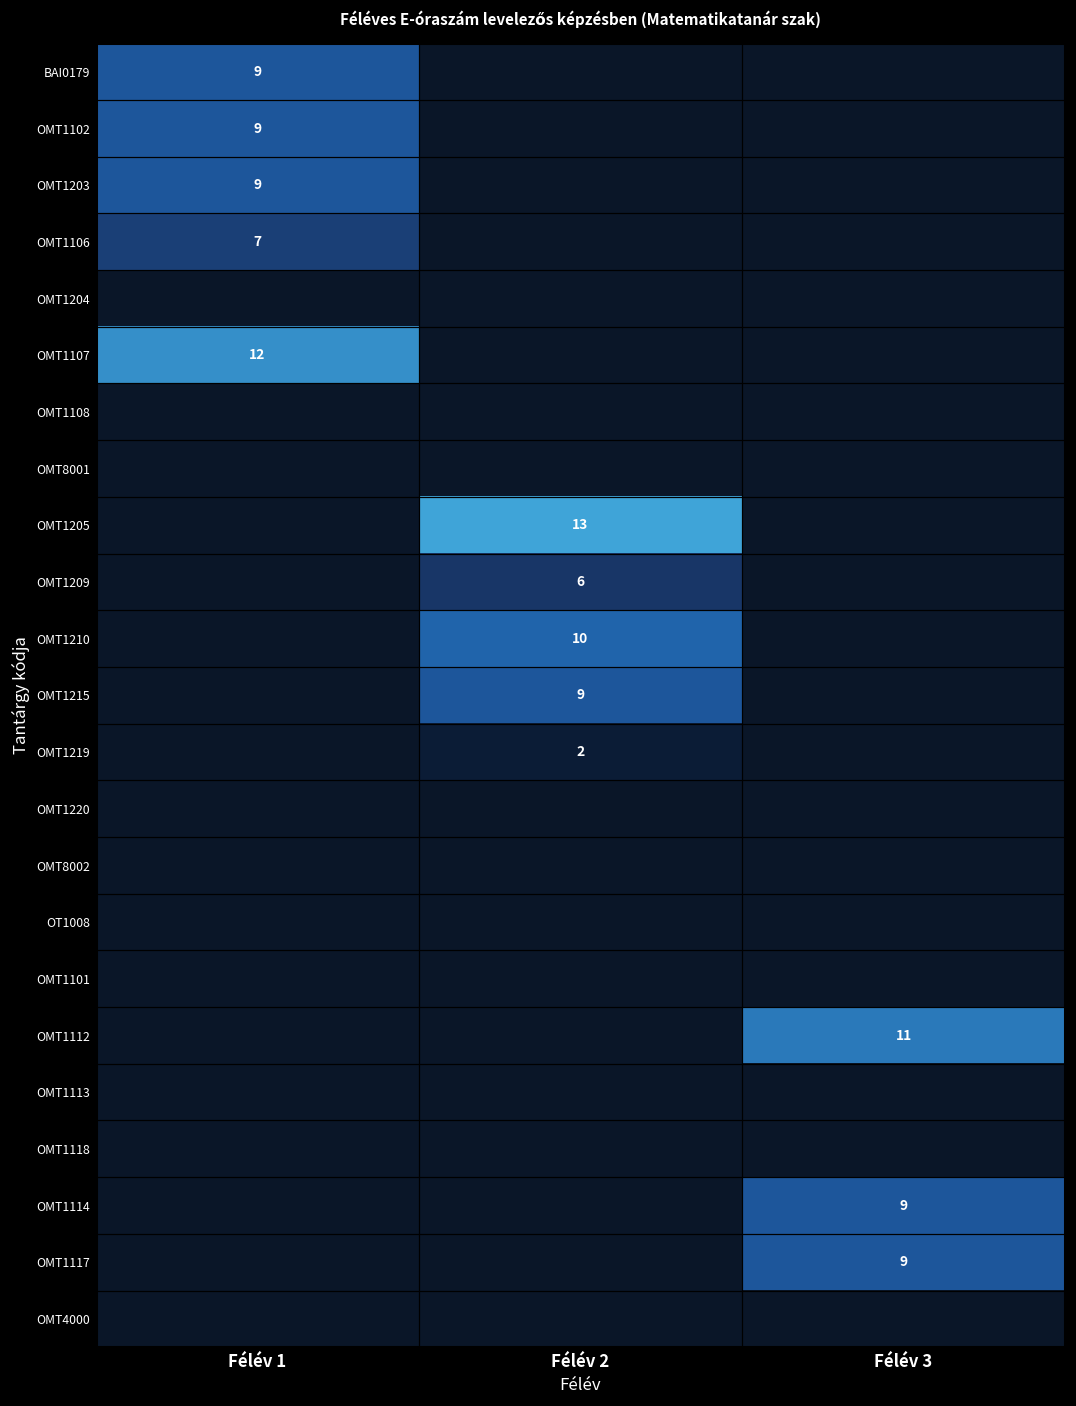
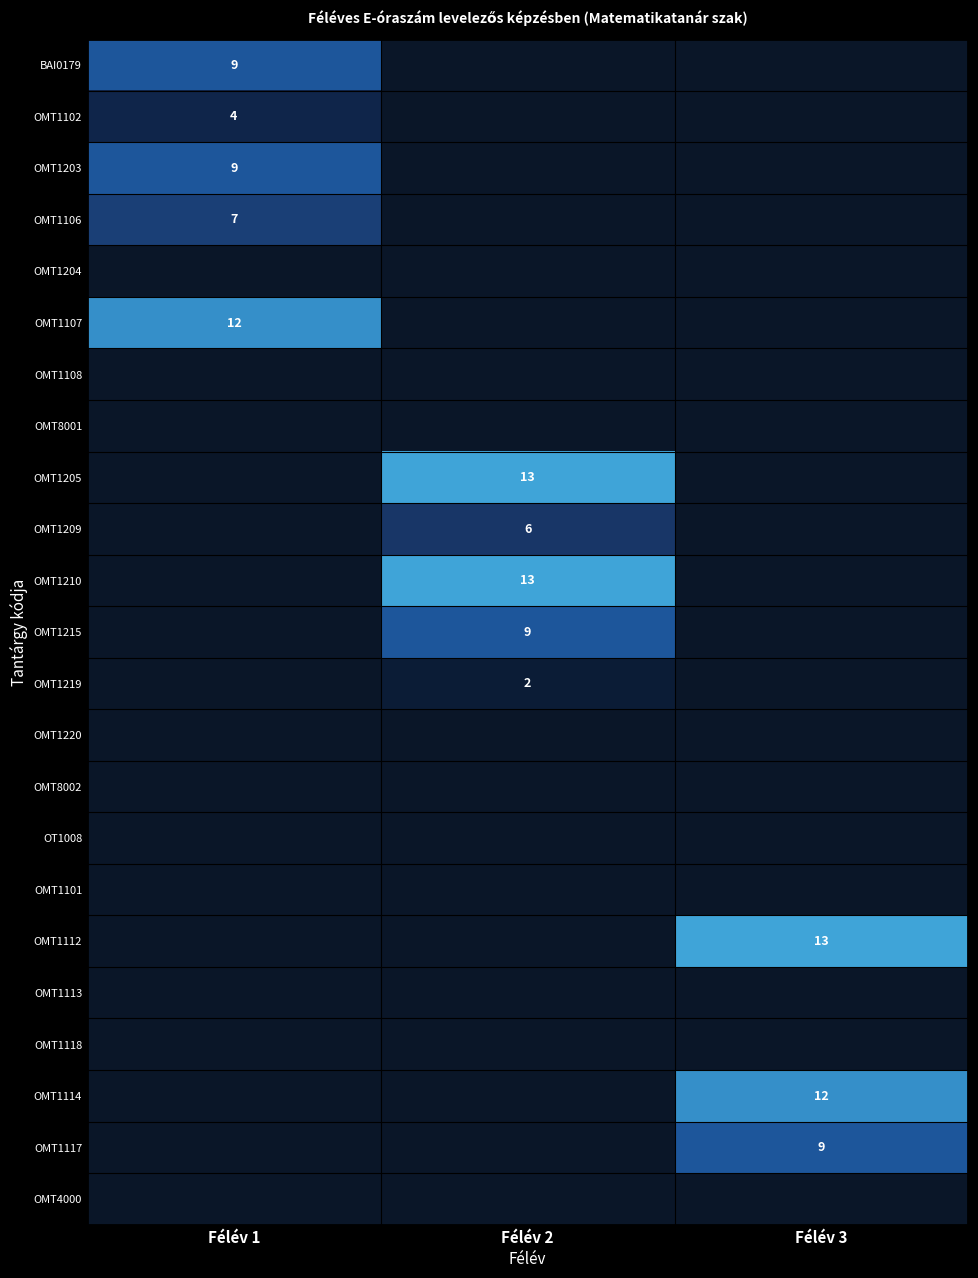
OMT1102, Félév 1: 9 -> 4
OMT1210, Félév 2: 10 -> 13
OMT1112, Félév 3: 11 -> 13
OMT1114, Félév 3: 9 -> 12
